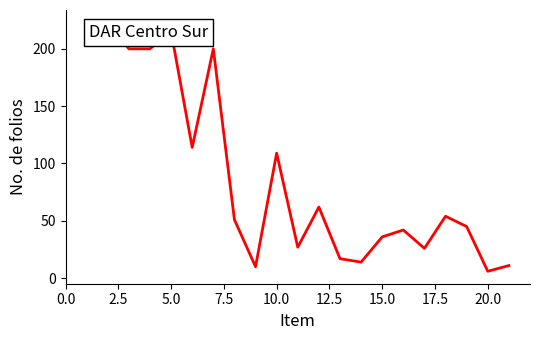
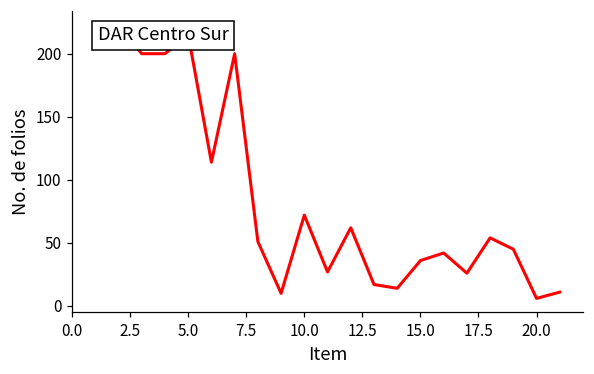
10.0: 109 -> 72
